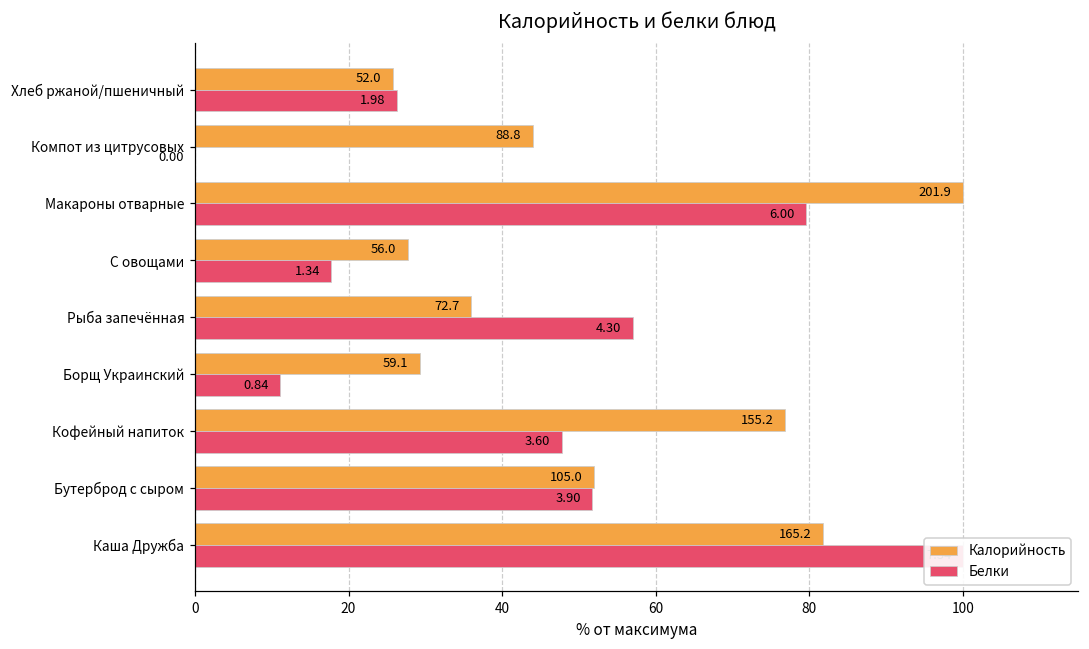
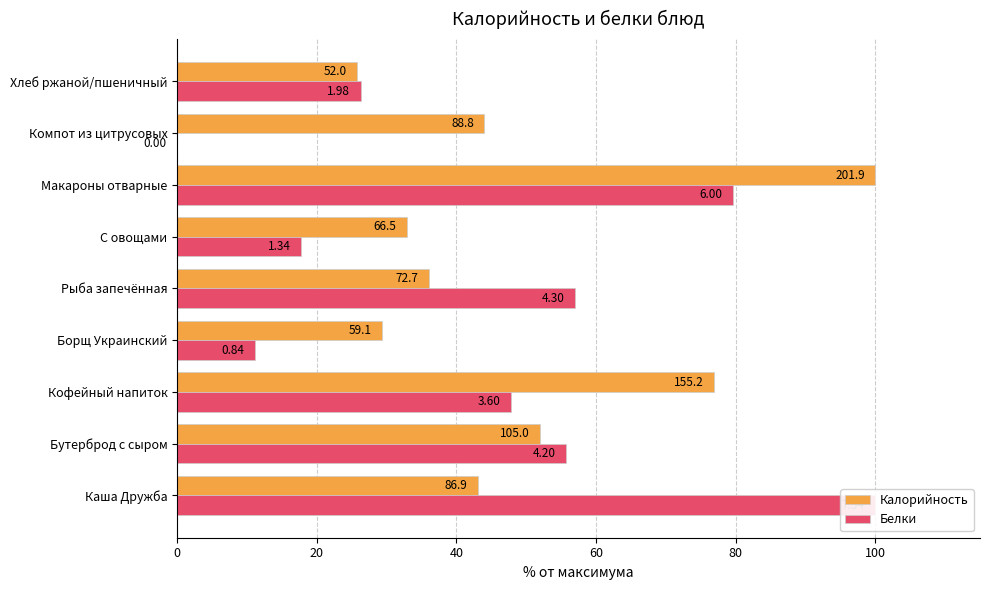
Калорийность, С овощами: 56.0 -> 66.5
Белки, Бутерброд с сыром: 3.90 -> 4.20
Калорийность, Каша Дружба: 165.2 -> 86.9
